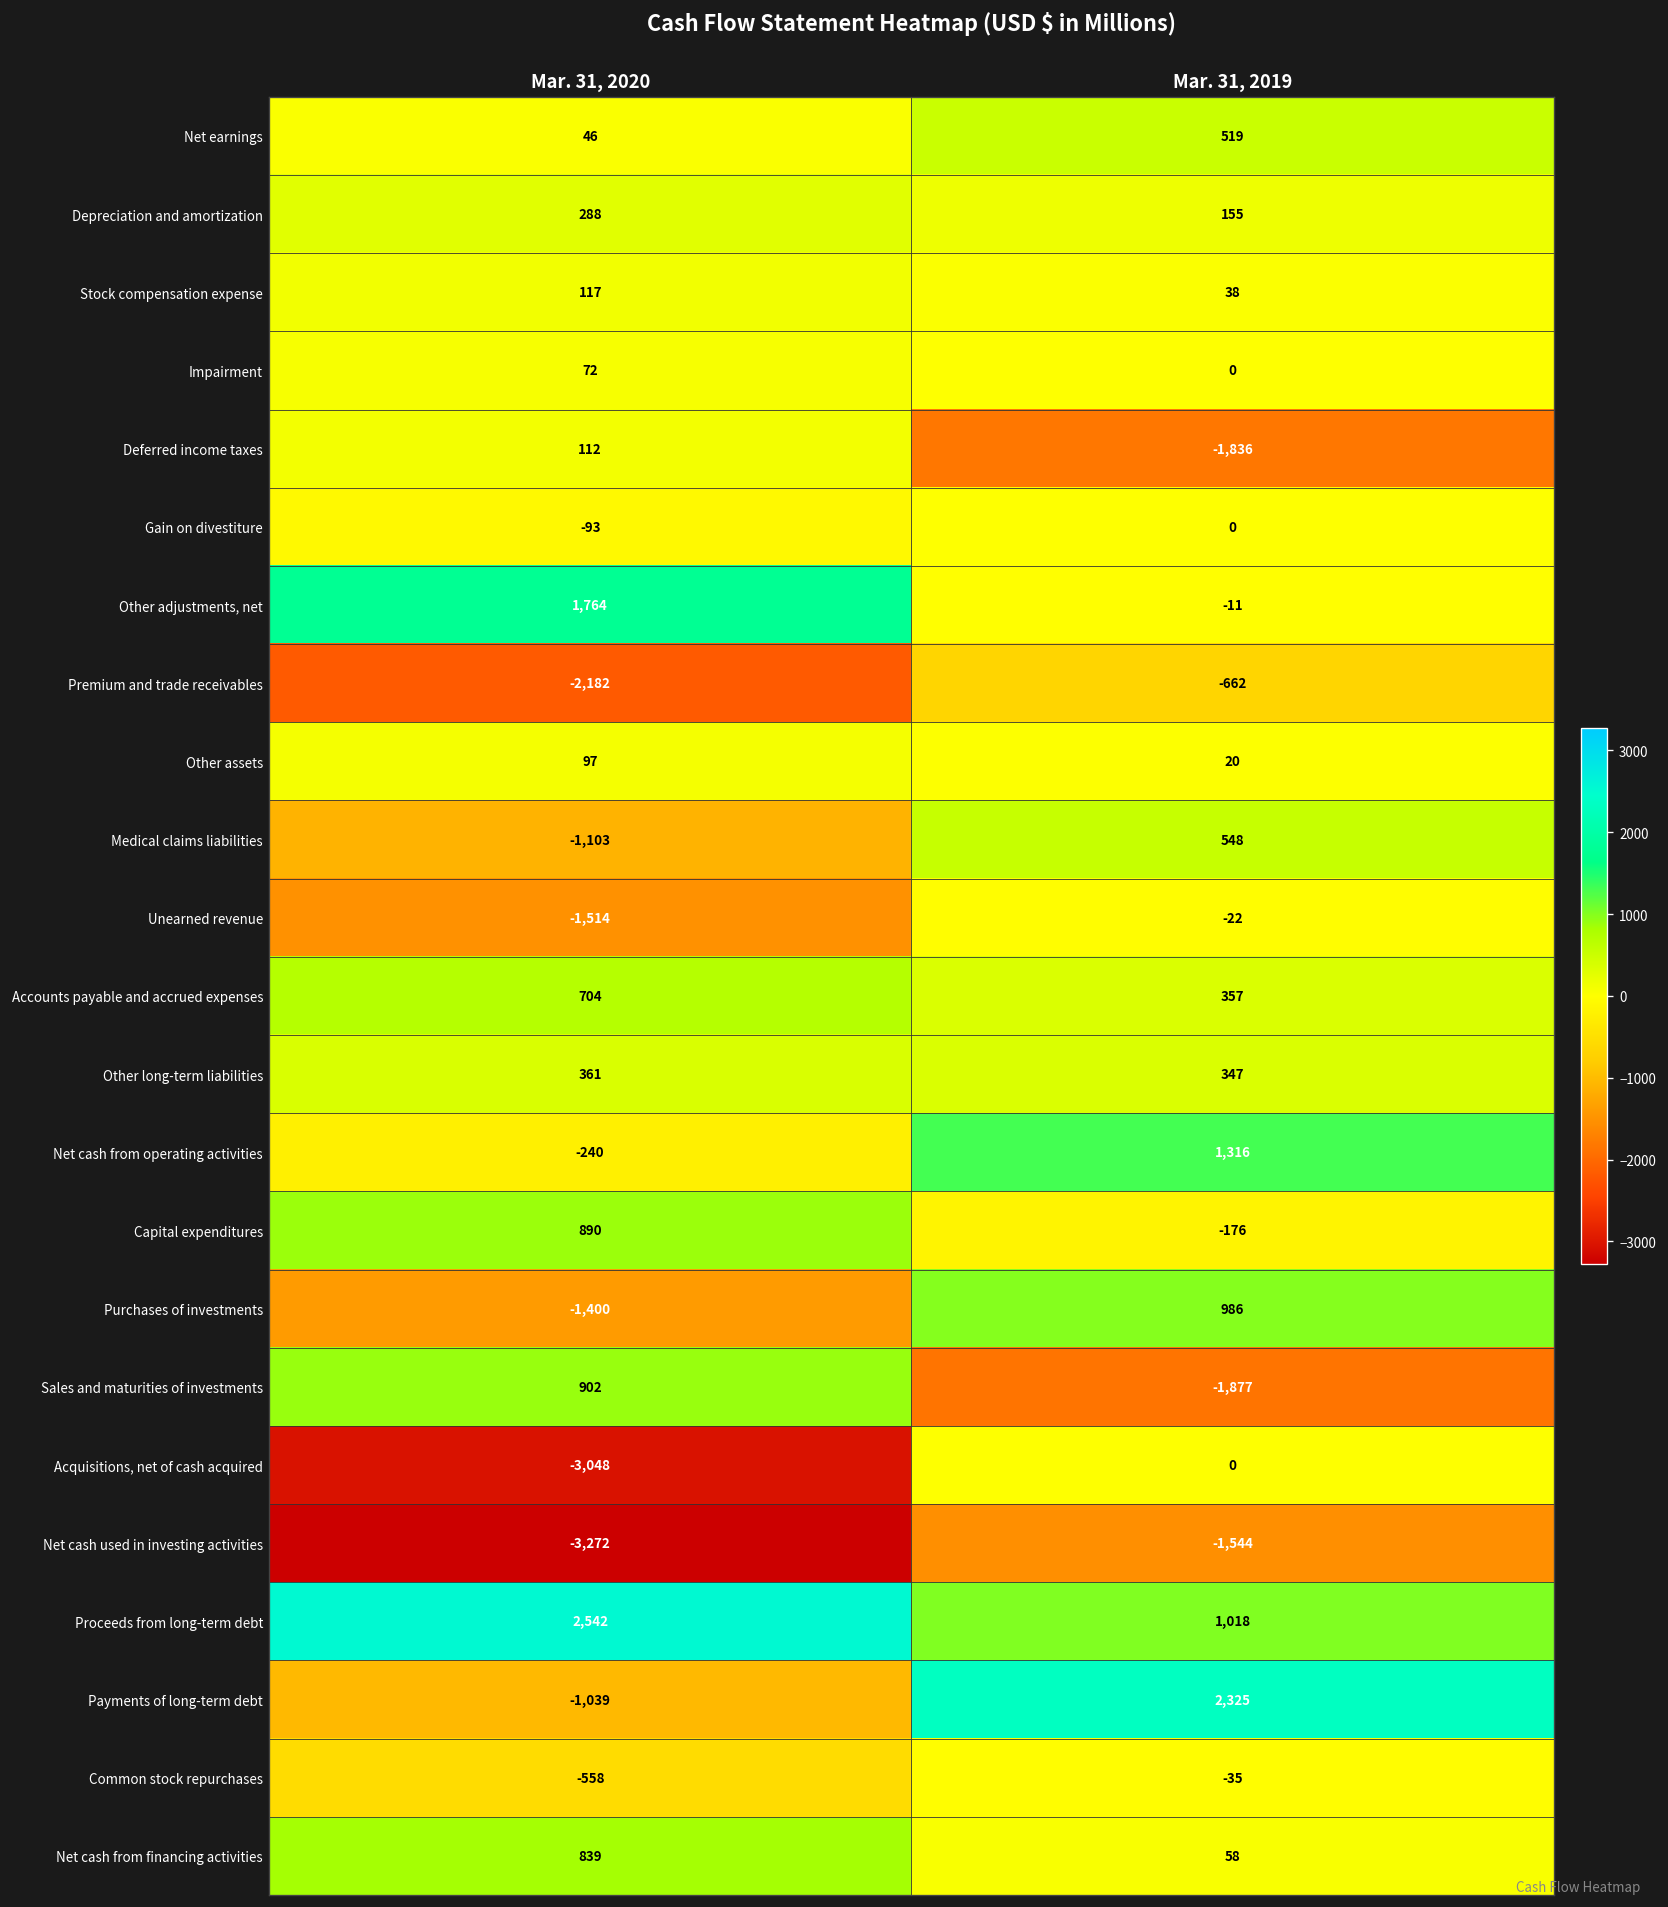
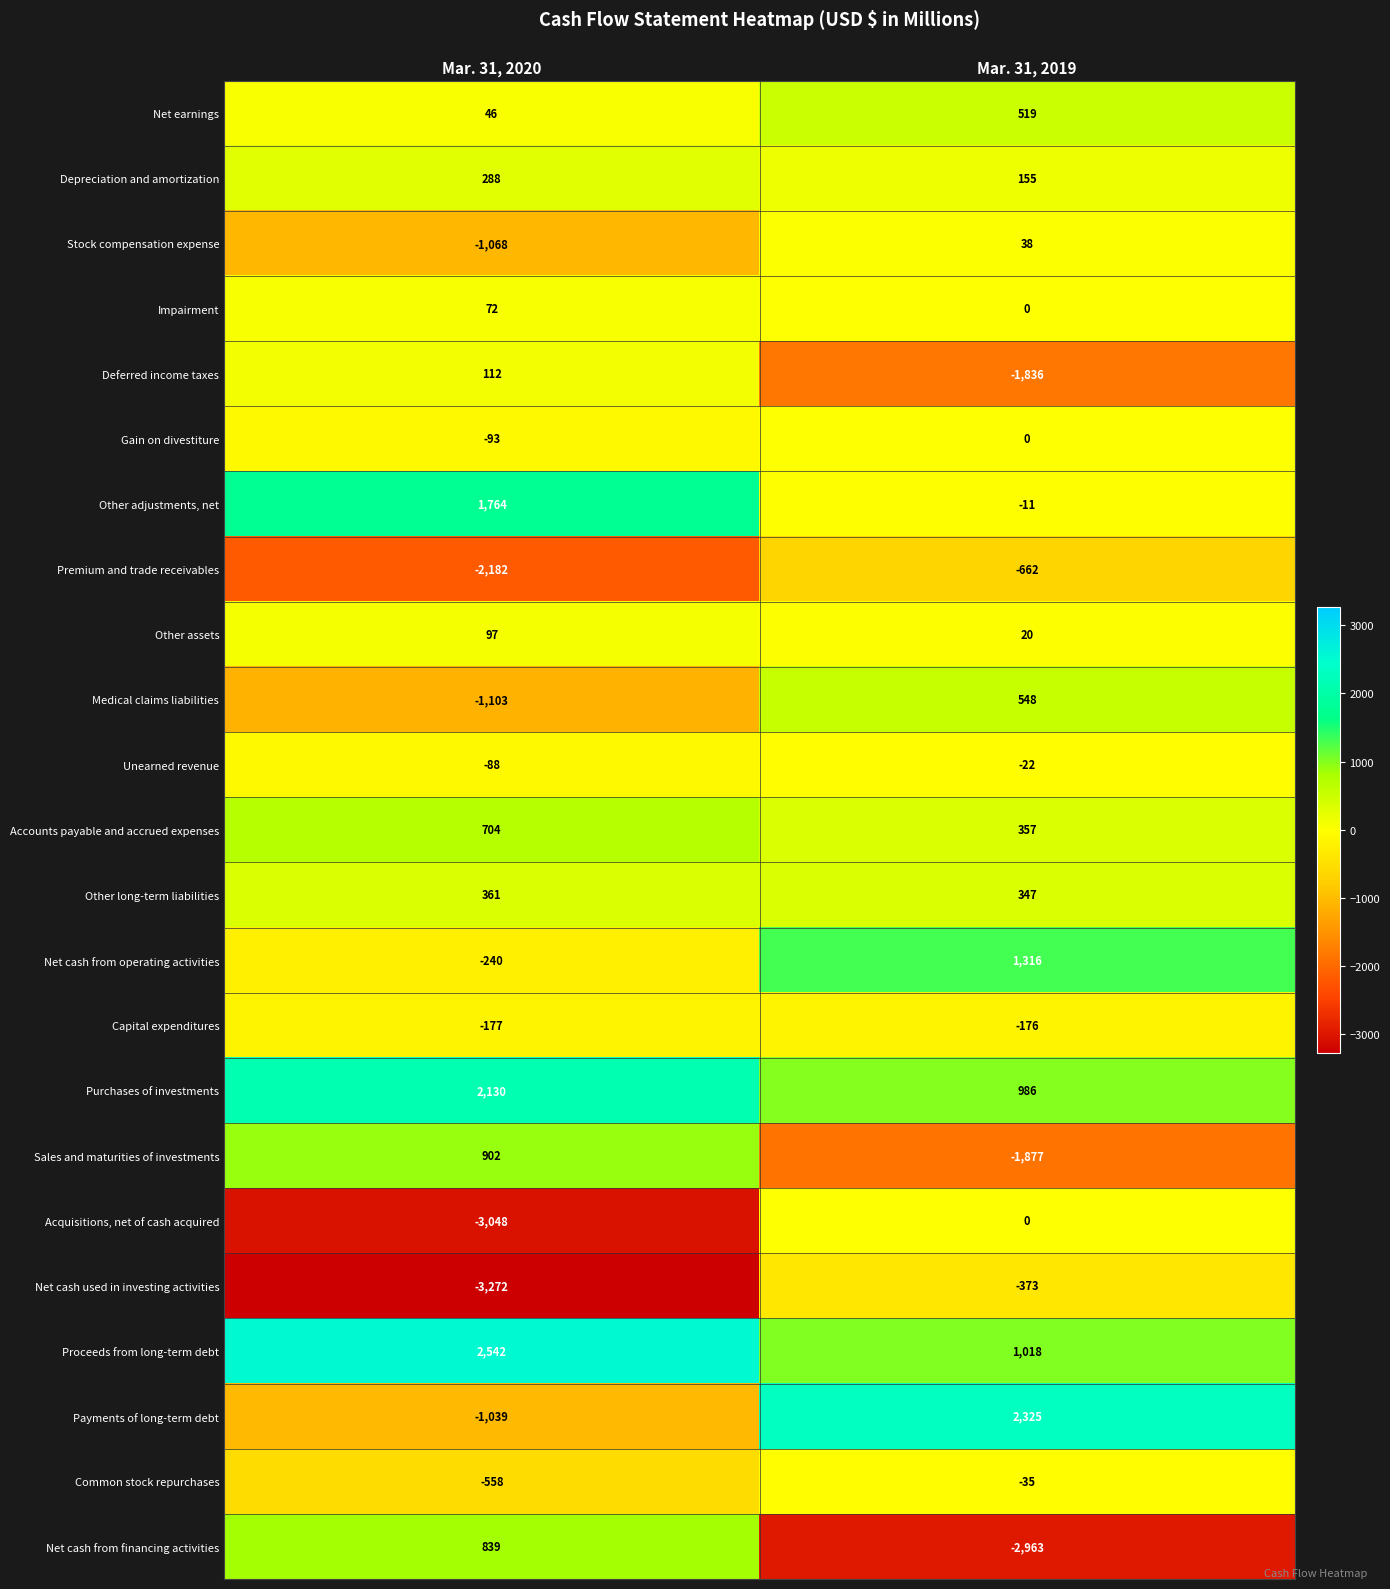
Stock compensation expense, Mar. 31, 2020: 117 -> -1,068
Unearned revenue, Mar. 31, 2020: -1,514 -> -88
Capital expenditures, Mar. 31, 2020: 890 -> -177
Purchases of investments, Mar. 31, 2020: -1,400 -> 2,130
Net cash used in investing activities, Mar. 31, 2019: -1,544 -> -373
Net cash from financing activities, Mar. 31, 2019: 58 -> -2,963
